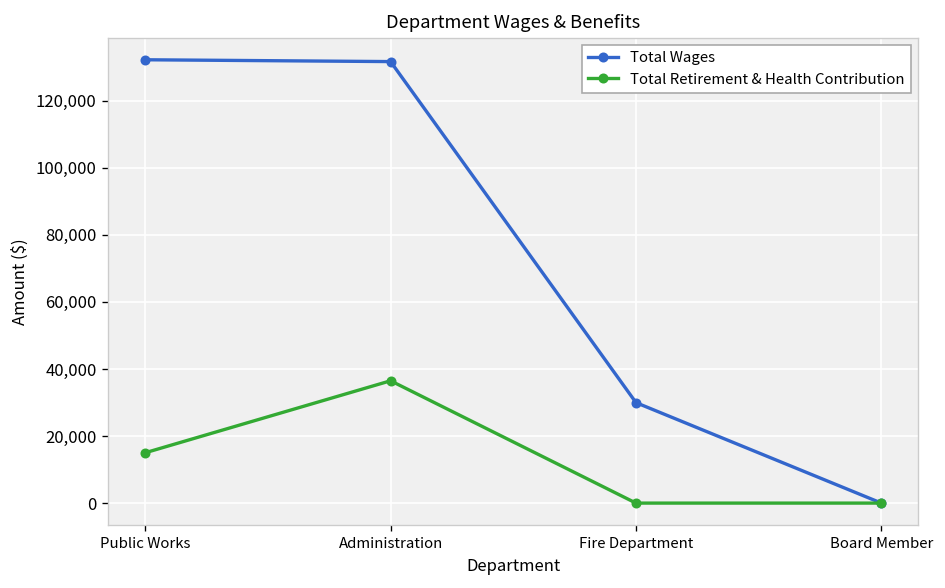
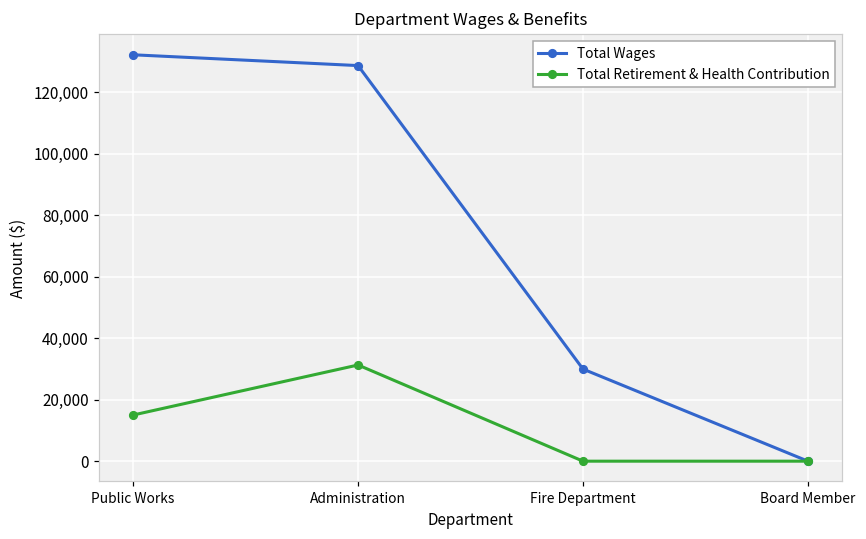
Total Wages, Administration: 132,000 -> 129,000
Total Retirement & Health Contribution, Administration: 36,000 -> 31,000
